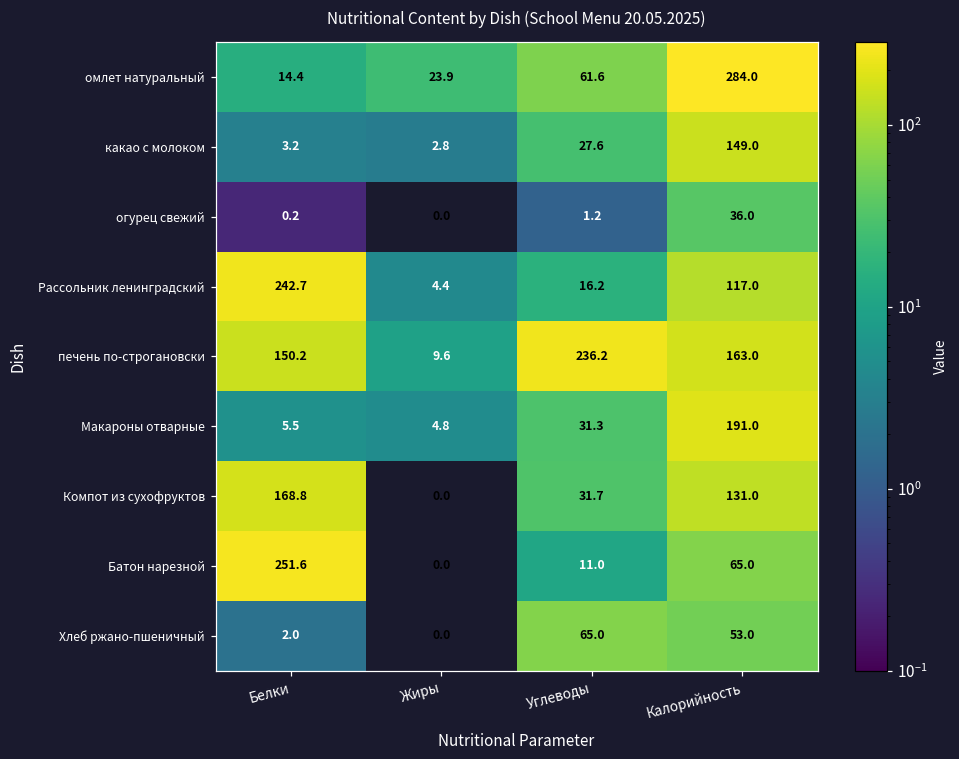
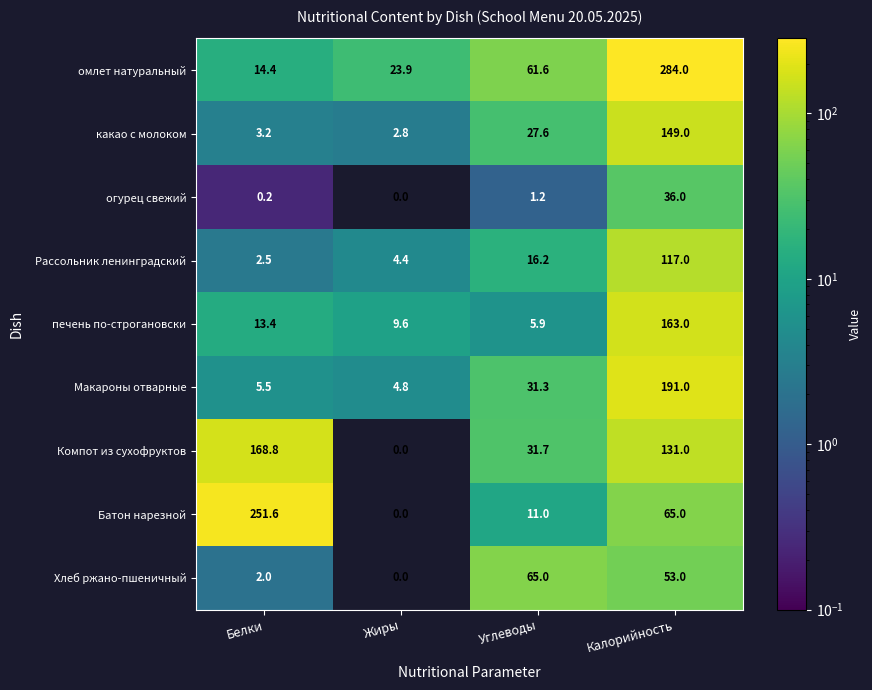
Рассольник ленинградский, Белки: 242.7 -> 2.5
печень по-строгановски, Белки: 150.2 -> 13.4
печень по-строгановски, Углеводы: 236.2 -> 5.9
